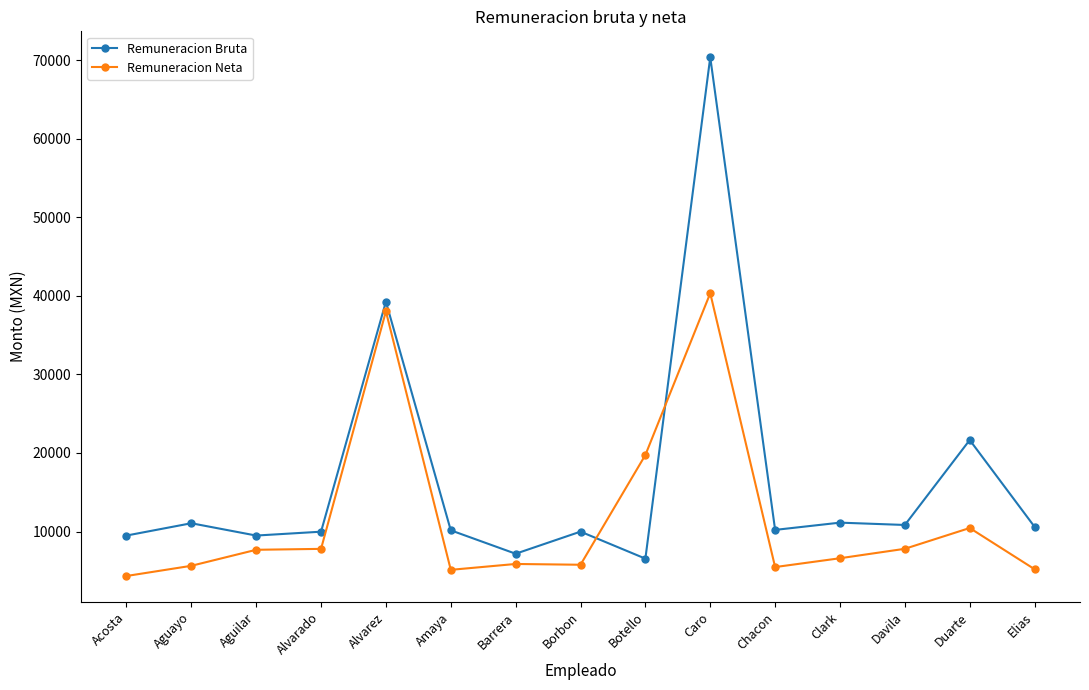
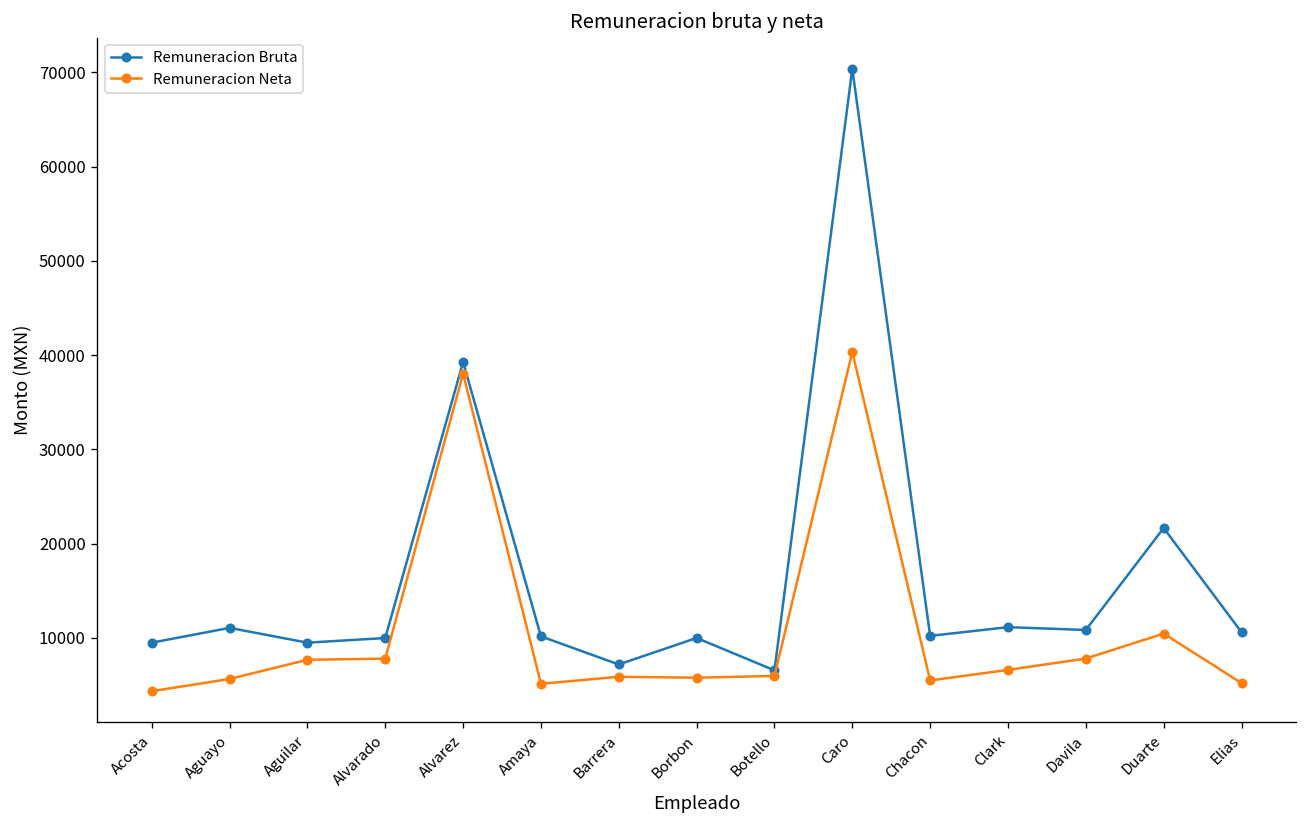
Remuneracion Neta, Botello: 20000 -> 6000
